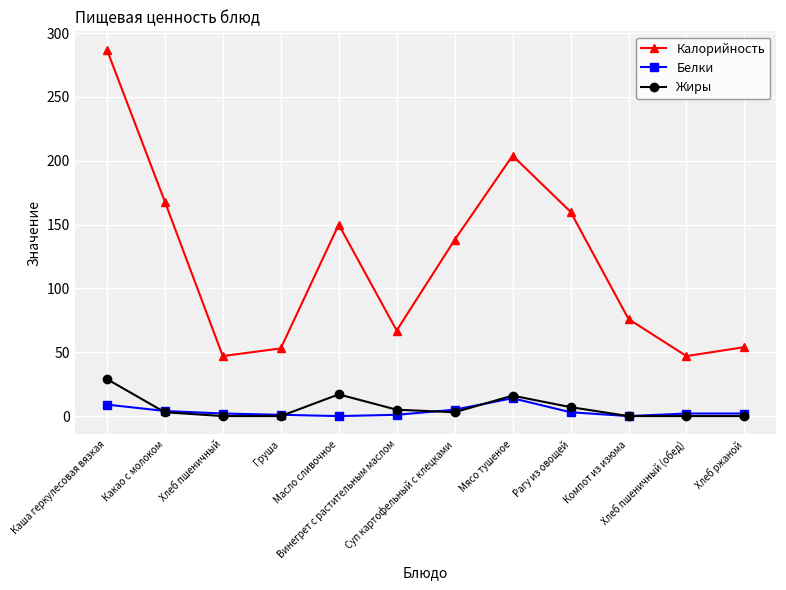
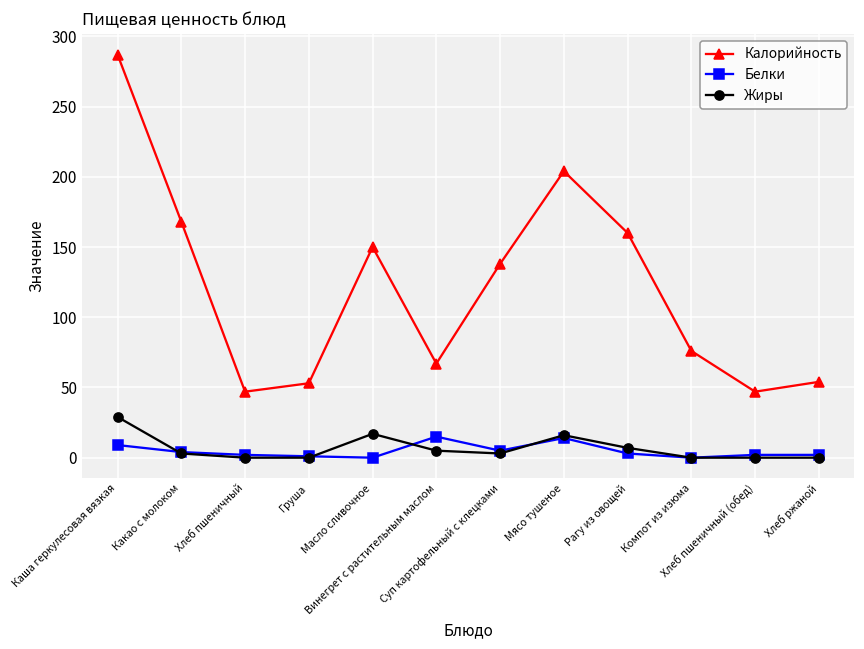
Белки, Винегрет с растительным маслом: 1 -> 15
